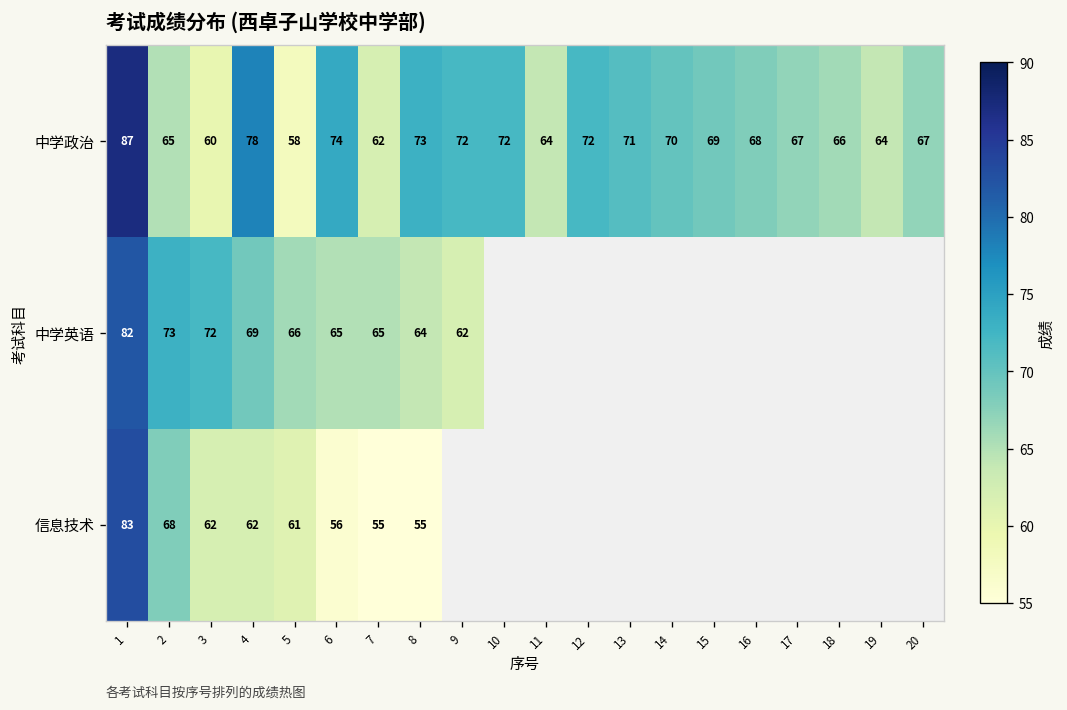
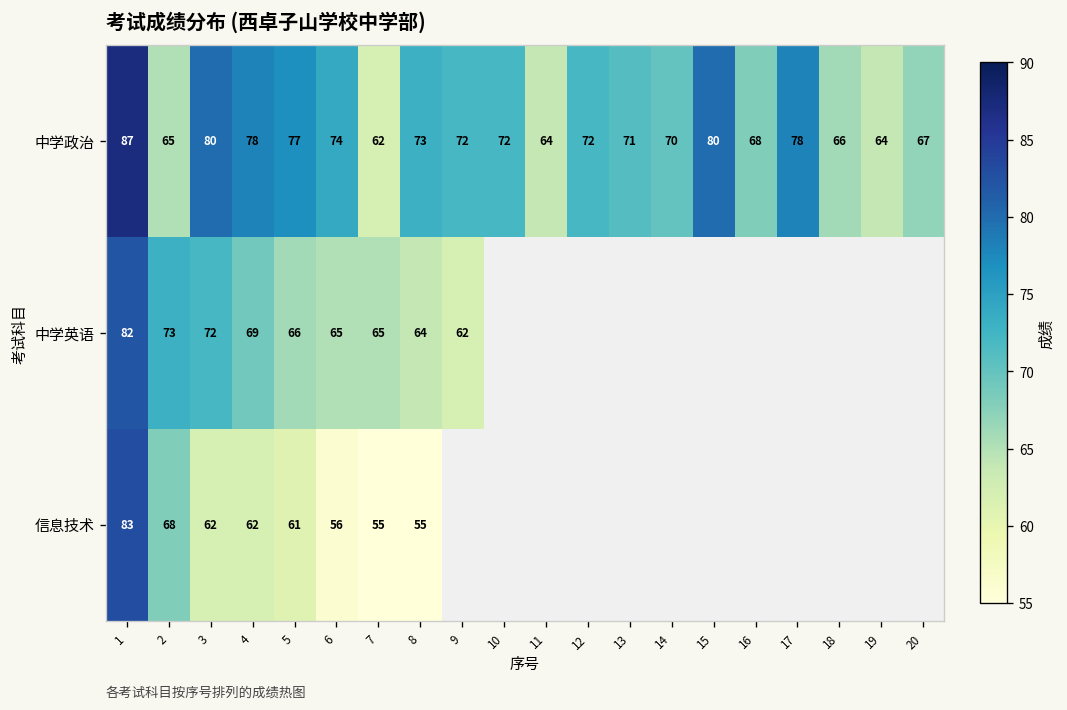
中学政治, 3: 60 -> 80
中学政治, 5: 58 -> 77
中学政治, 15: 69 -> 80
中学政治, 17: 67 -> 78
